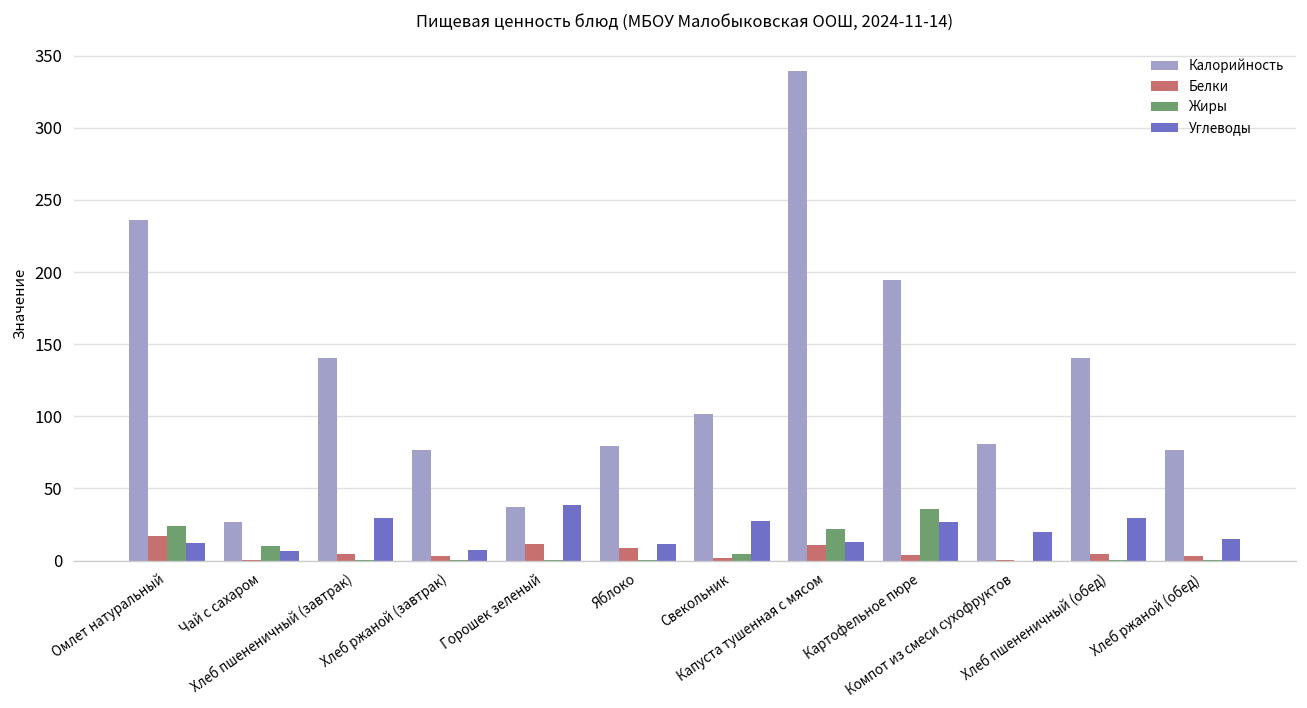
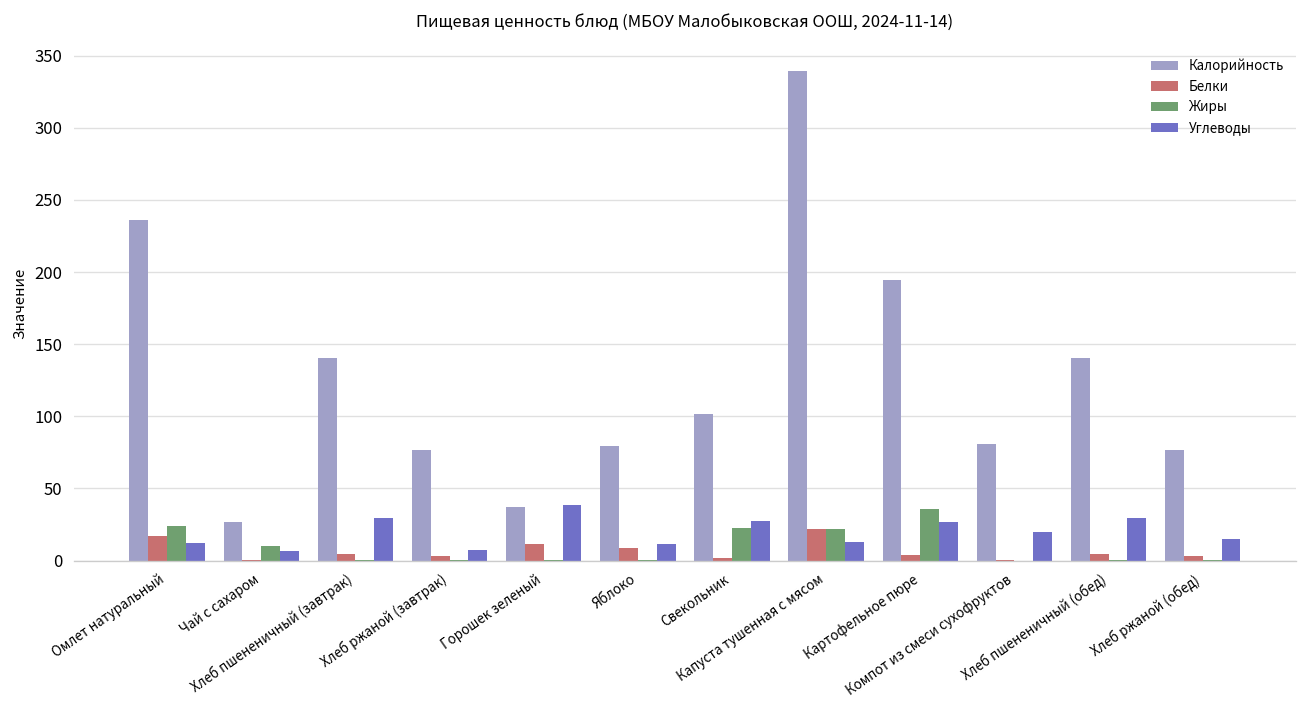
Жиры, Свекольник: 5 -> 23
Белки, Капуста тушенная с мясом: 11 -> 22
